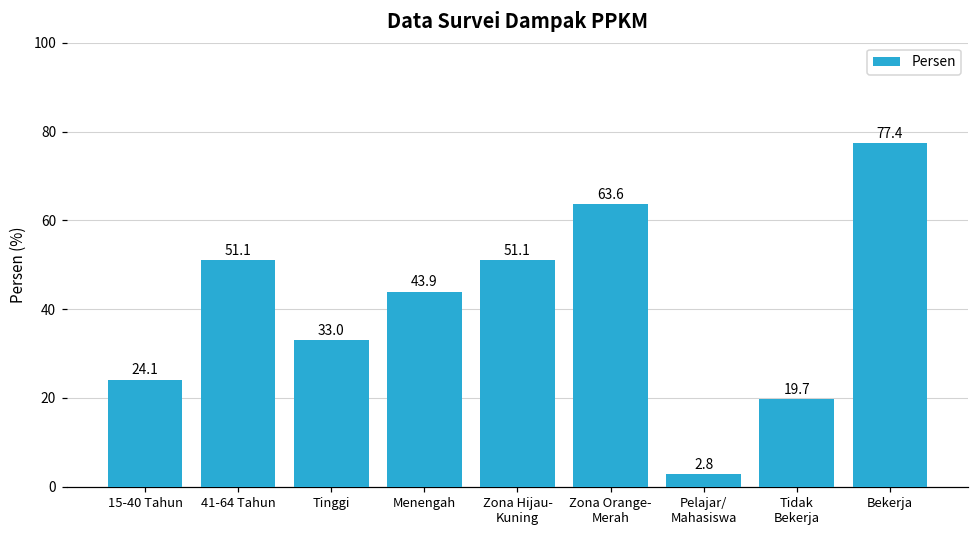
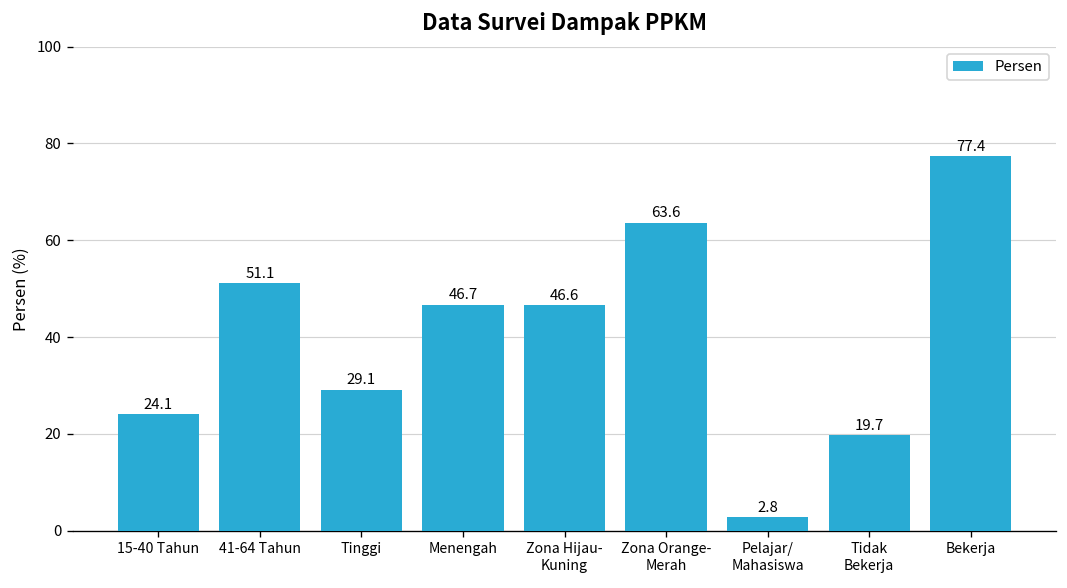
Tinggi: 33.0 -> 29.1
Menengah: 43.9 -> 46.7
Zona Hijau- Kuning: 51.1 -> 46.6
